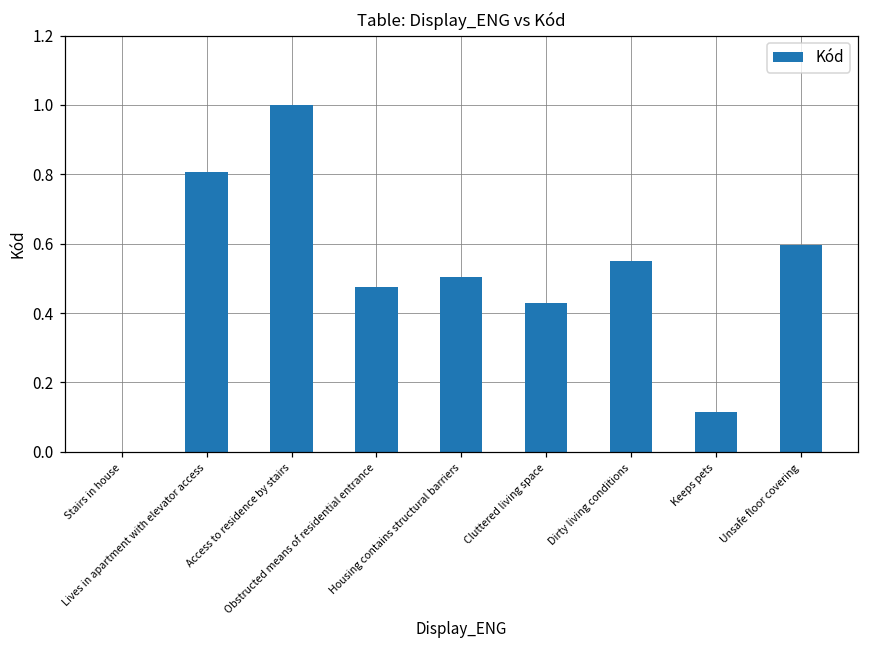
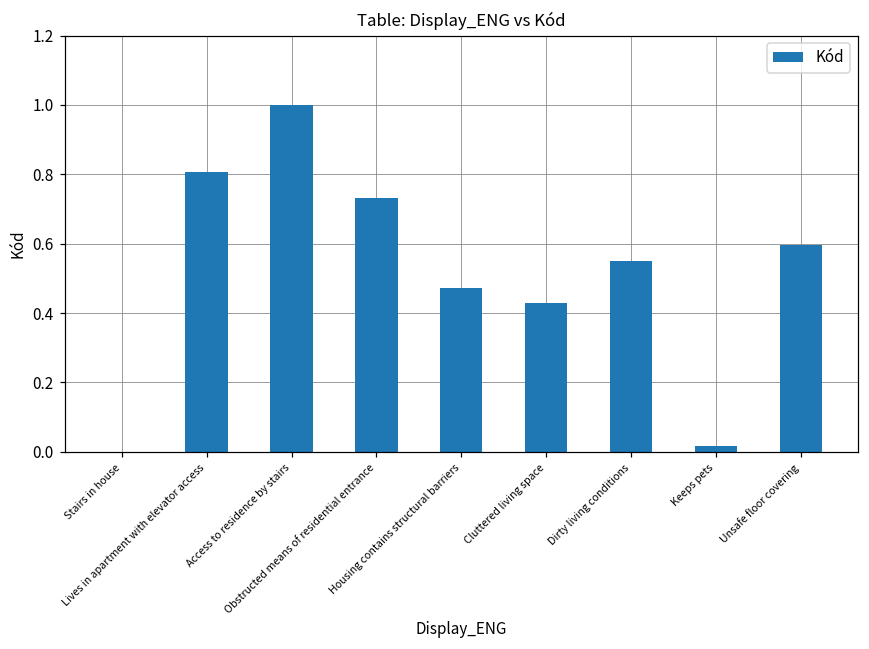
Obstructed means of residential entrance: 0.48 -> 0.73
Housing contains structural barriers: 0.50 -> 0.47
Keeps pets: 0.11 -> 0.02
